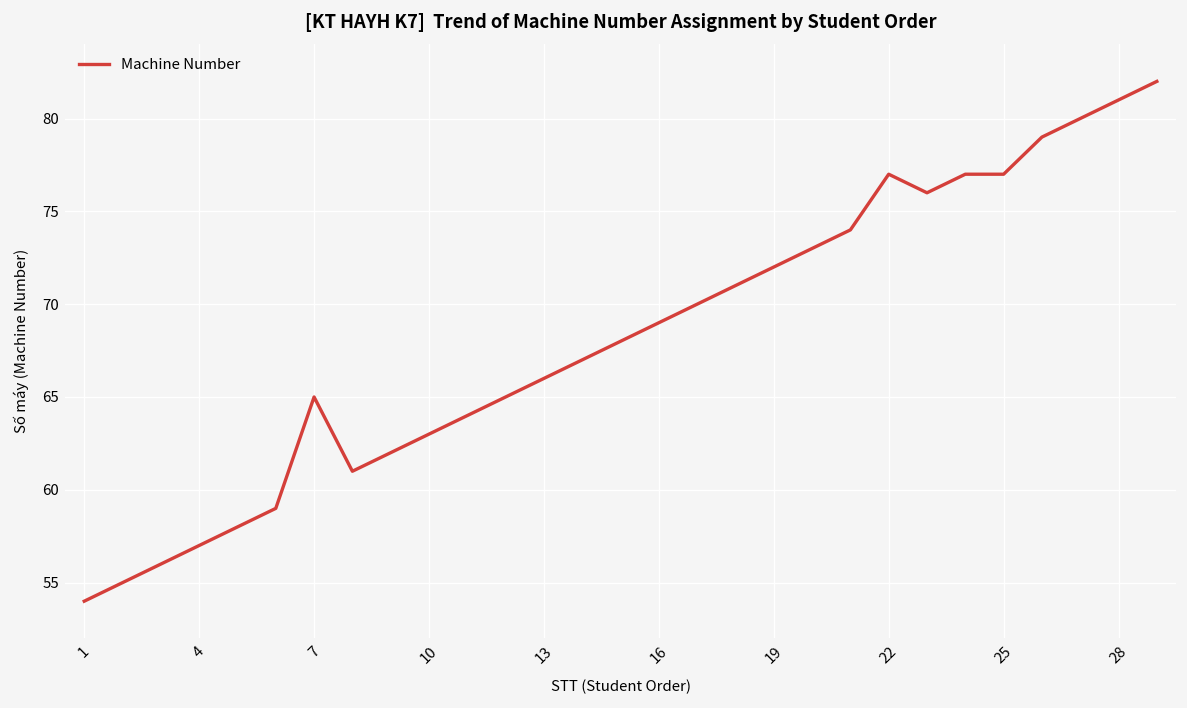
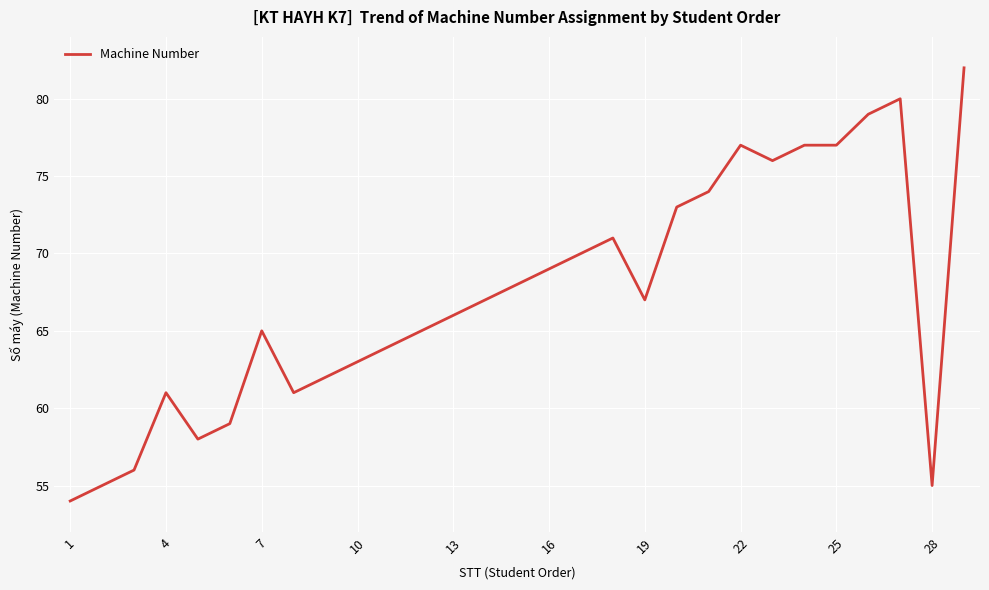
4: 57 -> 61
19: 72 -> 67
28: 81 -> 55
